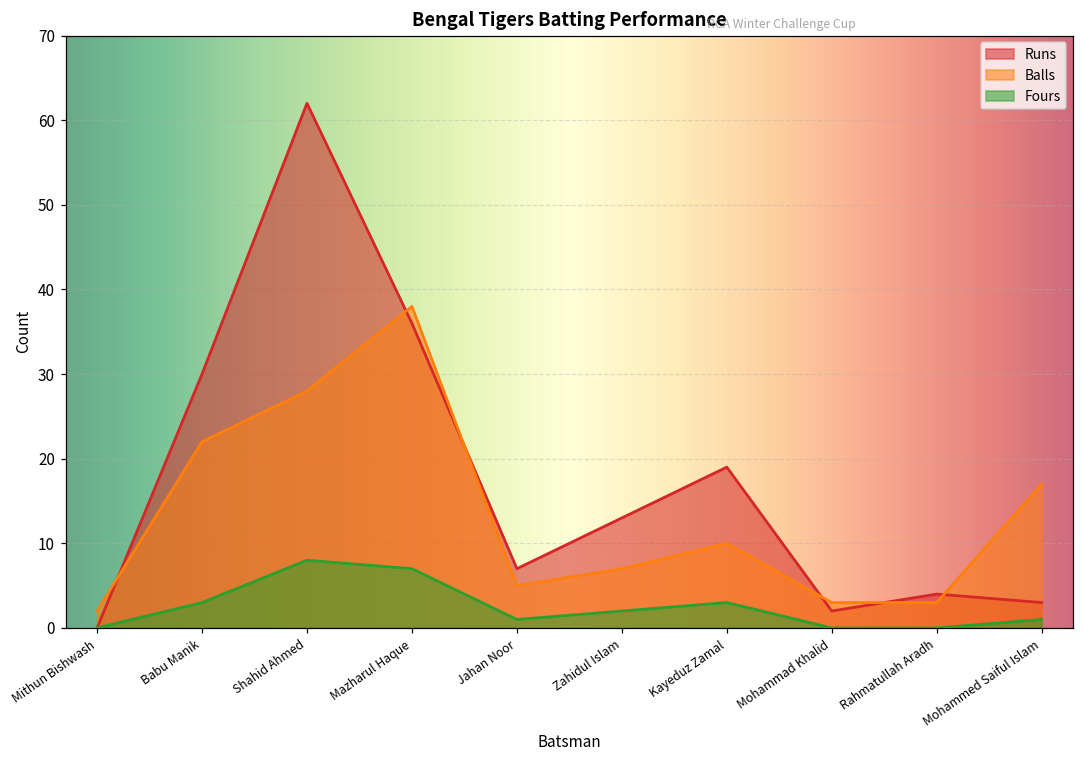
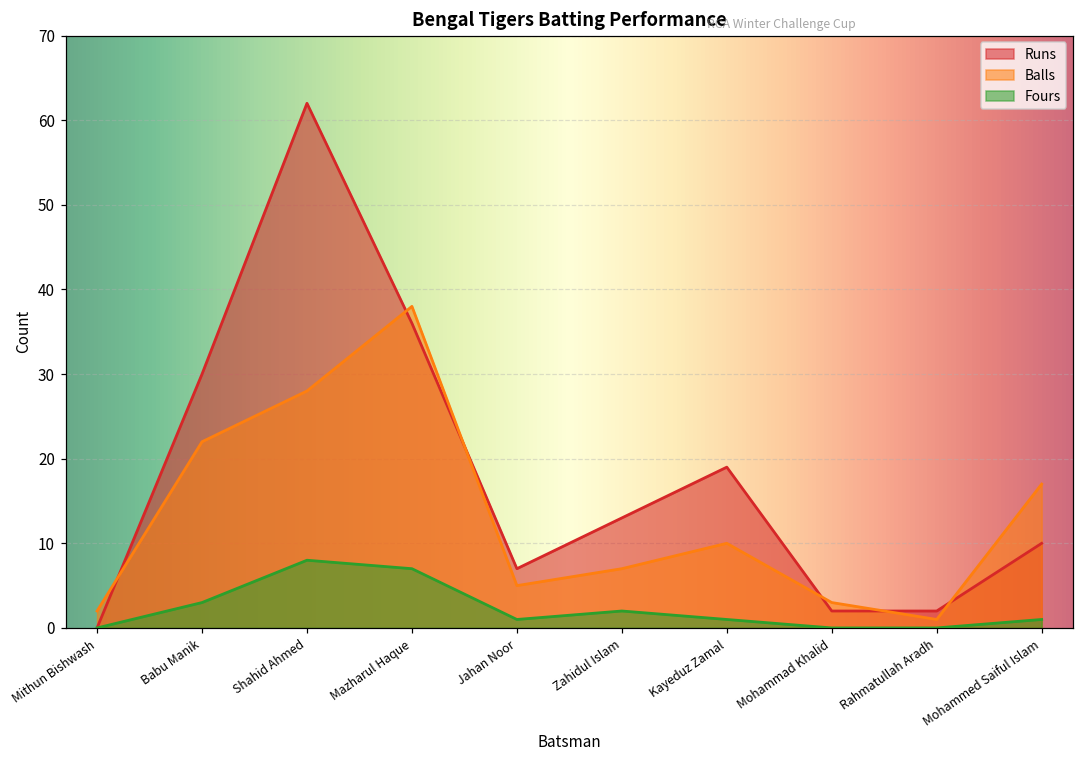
Fours, Kayeduz Zamal: 3 -> 1
Runs, Rahmatullah Aradh: 4 -> 2
Balls, Rahmatullah Aradh: 3 -> 1
Runs, Mohammed Saiful Islam: 3 -> 10
